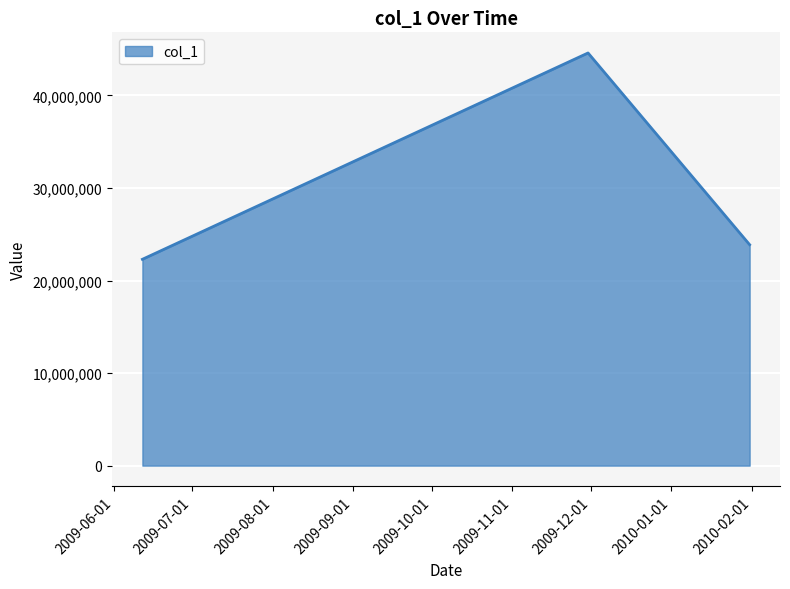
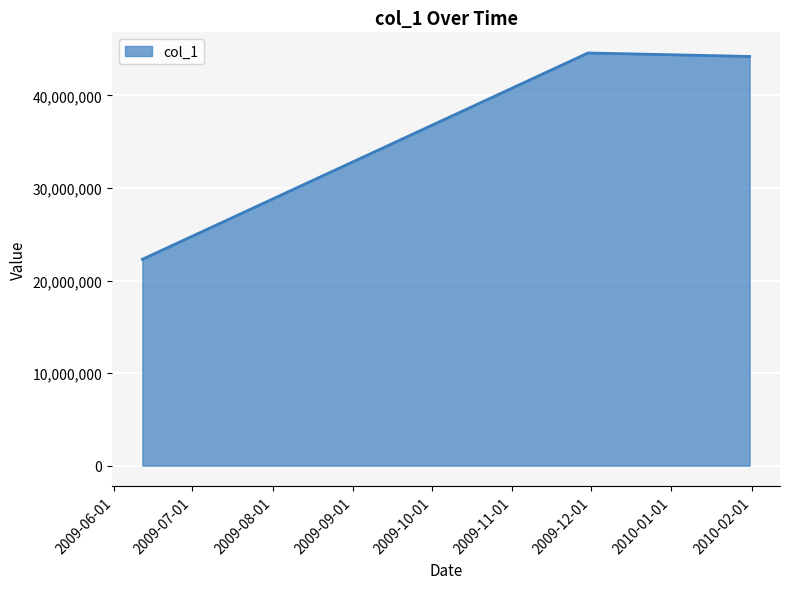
2010-02-01: 24,000,000 -> 44,000,000
